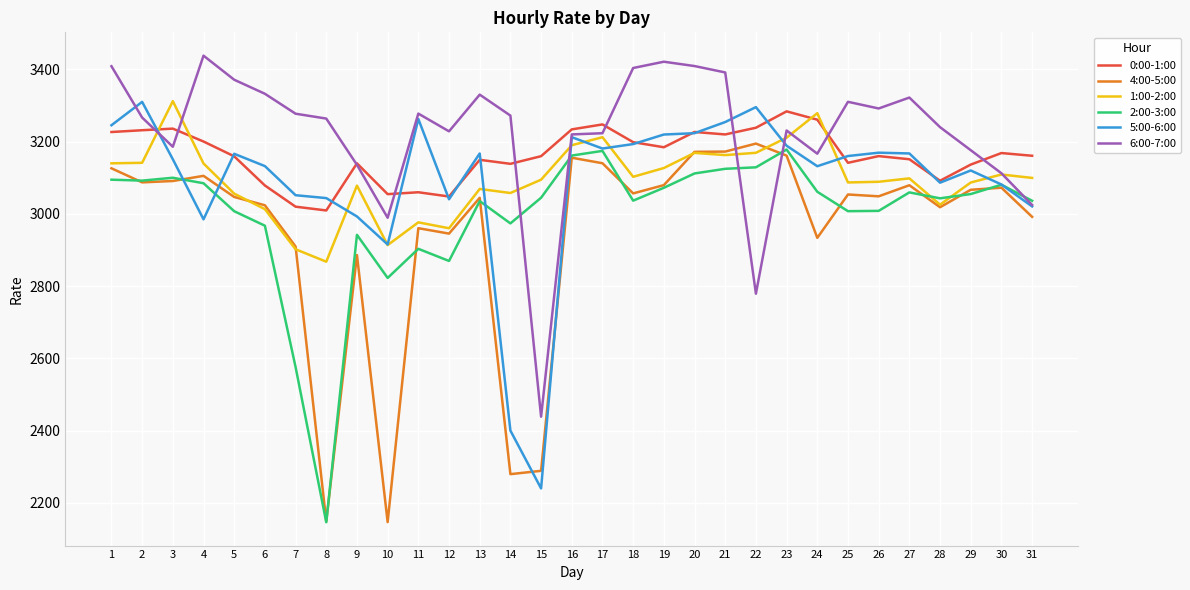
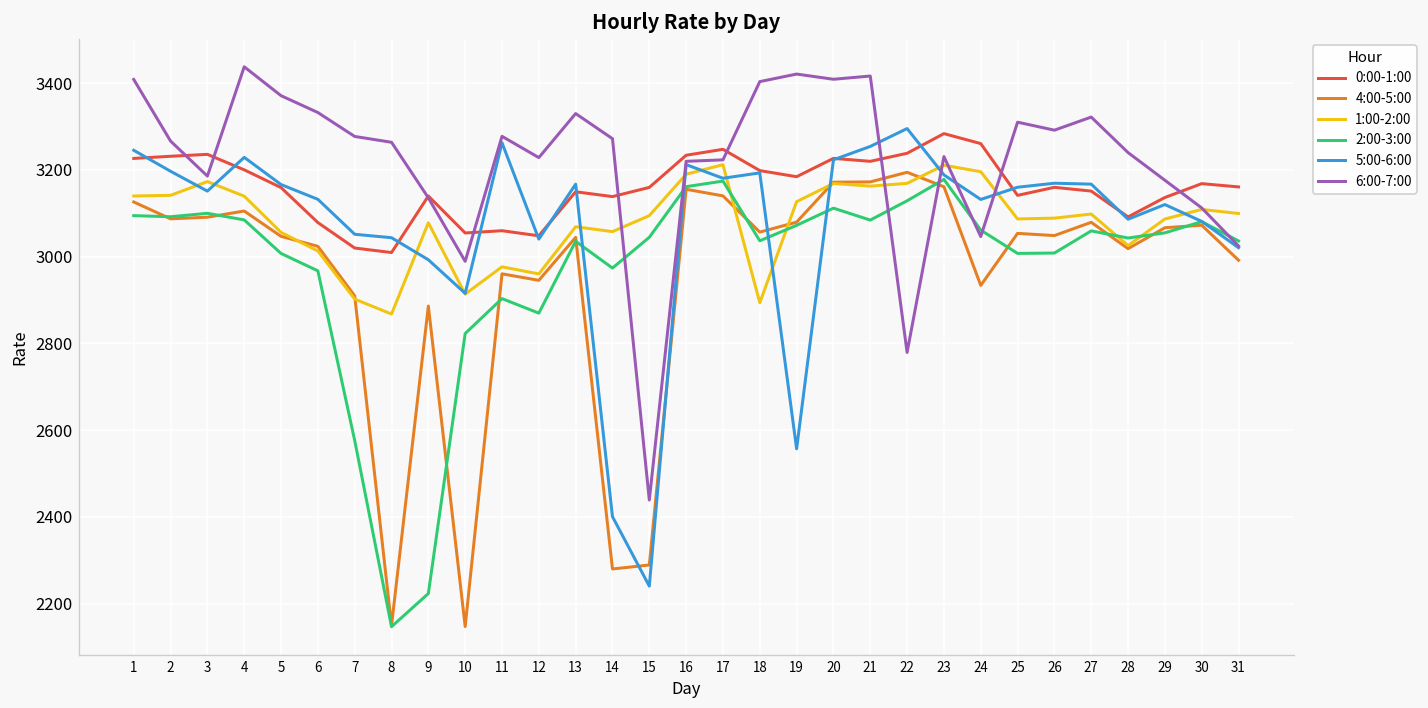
5:00-6:00, 2: 3310 -> 3200
1:00-2:00, 3: 3310 -> 3170
5:00-6:00, 4: 2980 -> 3230
2:00-3:00, 9: 2940 -> 2220
1:00-2:00, 18: 3100 -> 2890
5:00-6:00, 19: 3220 -> 2560
2:00-3:00, 21: 3120 -> 3080
6:00-7:00, 21: 3390 -> 3420
1:00-2:00, 24: 3280 -> 3200
6:00-7:00, 24: 3170 -> 3050
